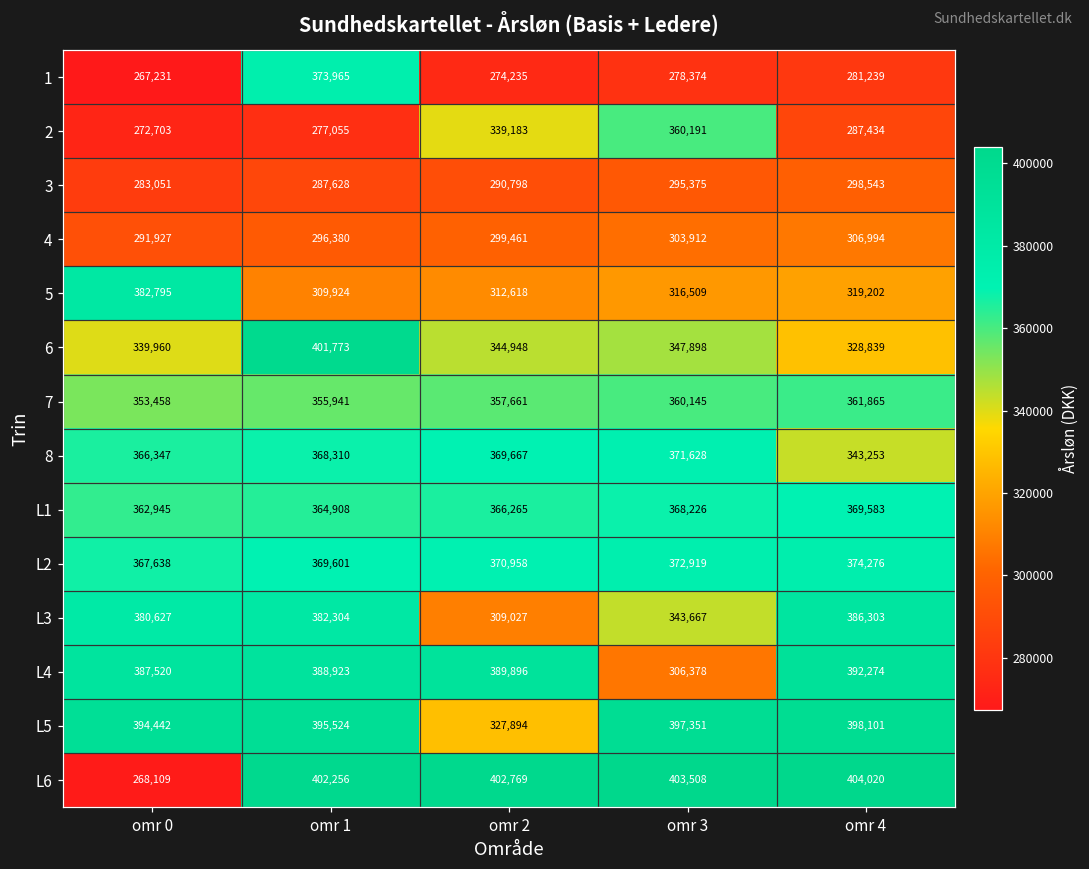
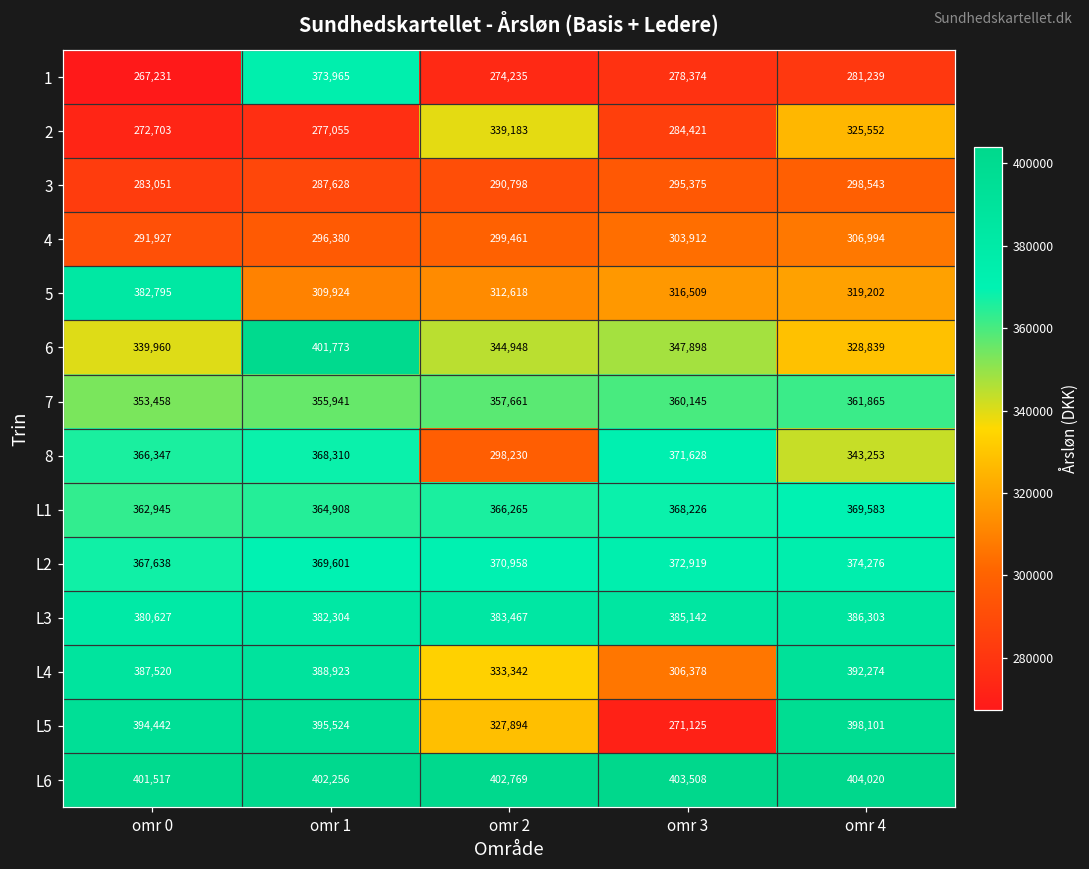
2, omr 3: 360,191 -> 284,421
2, omr 4: 287,434 -> 325,552
8, omr 2: 369,667 -> 298,230
L3, omr 2: 309,027 -> 383,467
L3, omr 3: 343,667 -> 385,142
L4, omr 2: 389,896 -> 333,342
L5, omr 3: 397,351 -> 271,125
L6, omr 0: 268,109 -> 401,517
